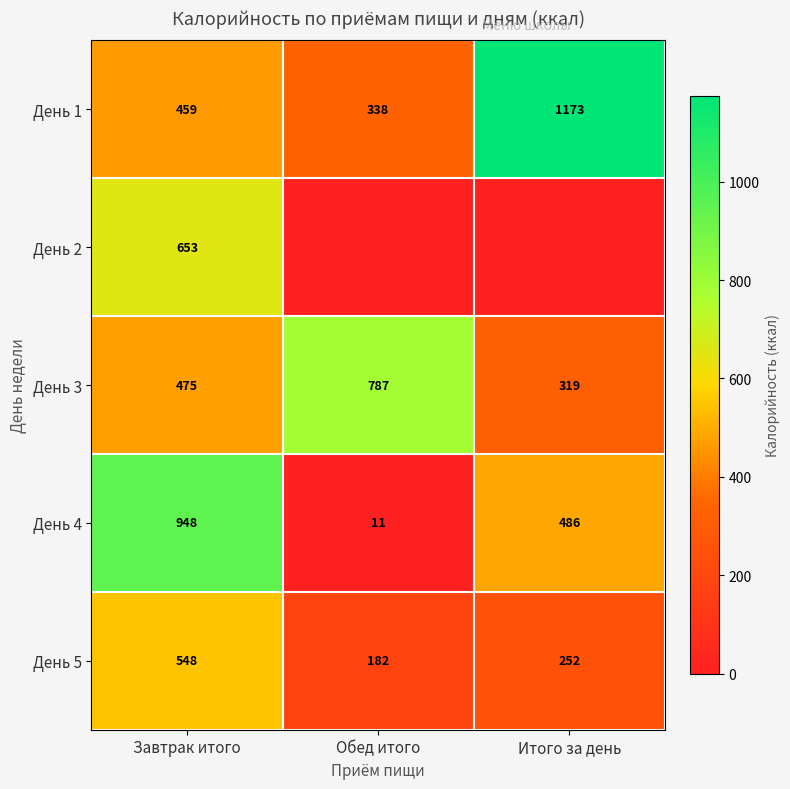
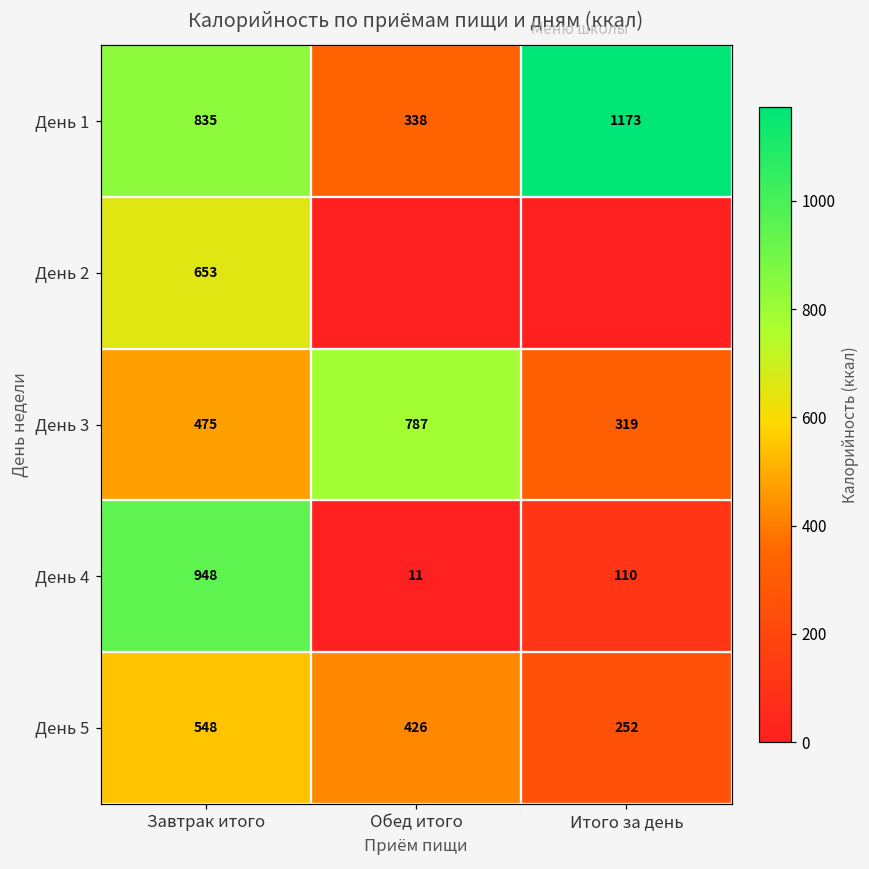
День 1, Завтрак итого: 459 -> 835
День 4, Итого за день: 486 -> 110
День 5, Обед итого: 182 -> 426
